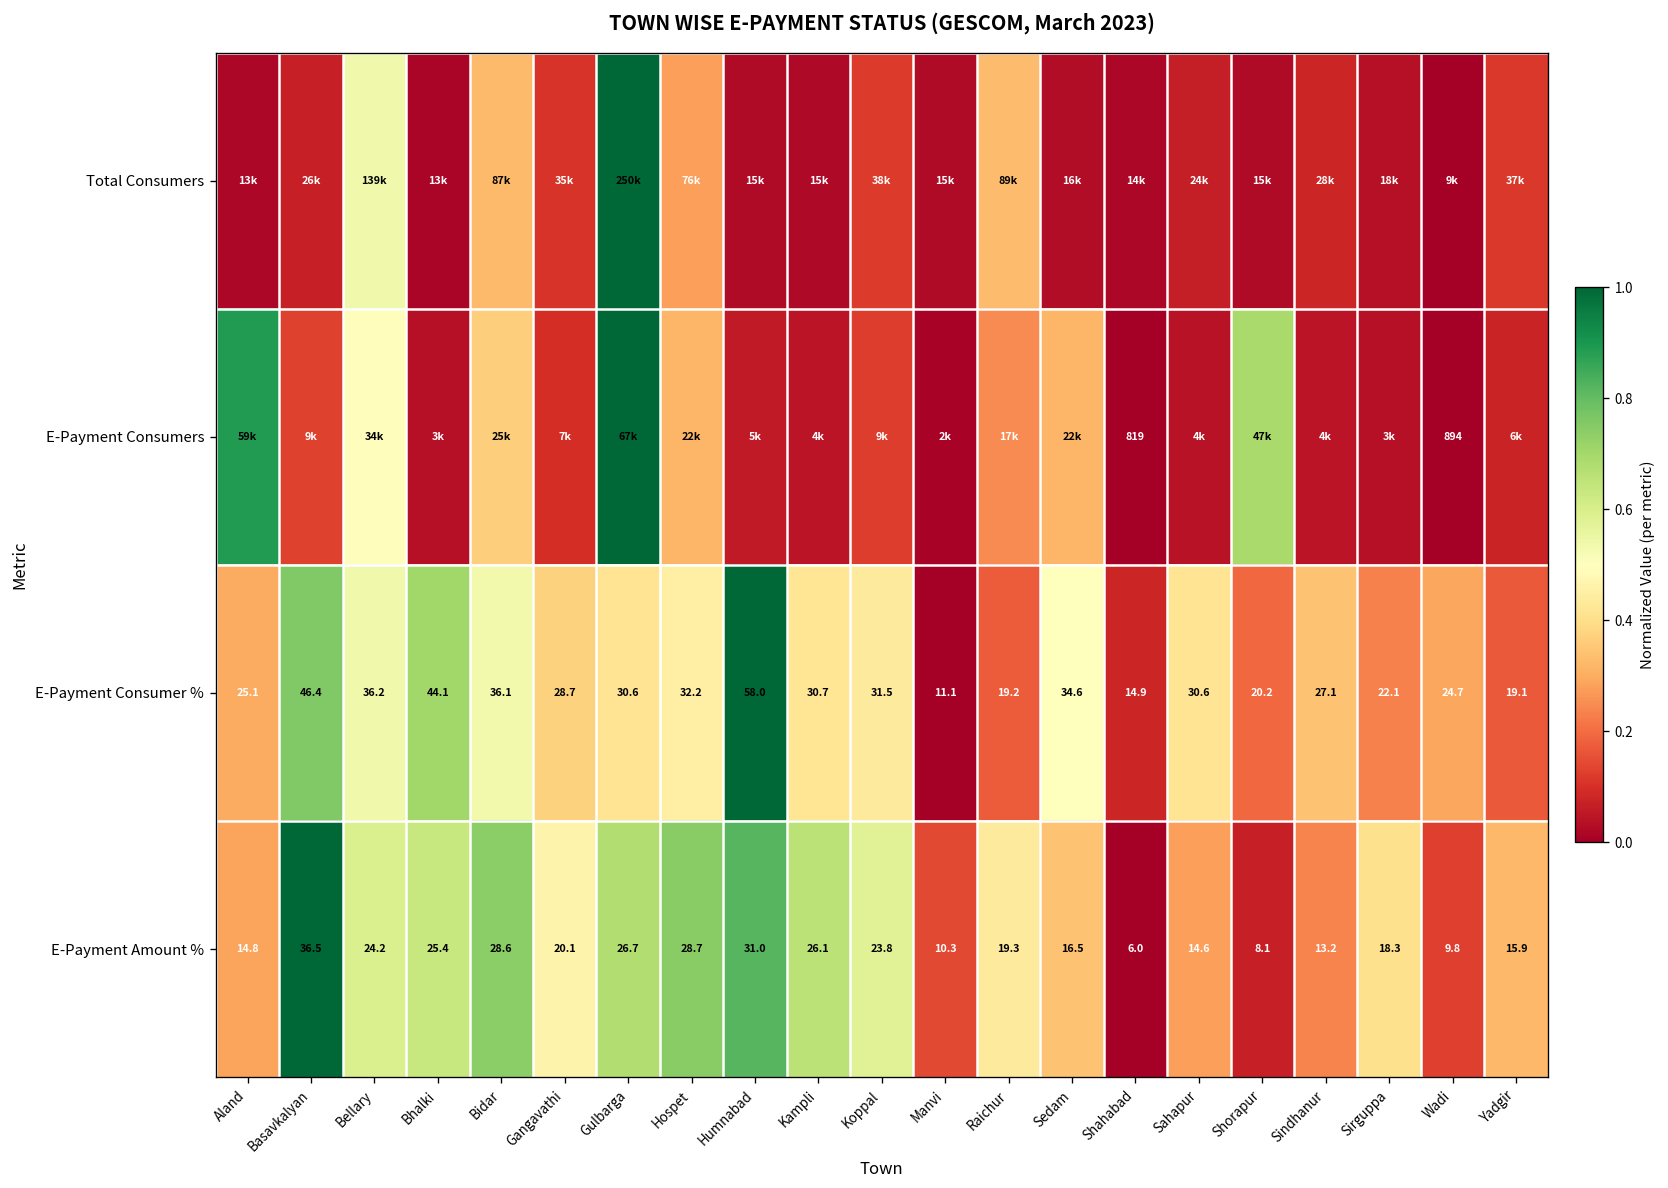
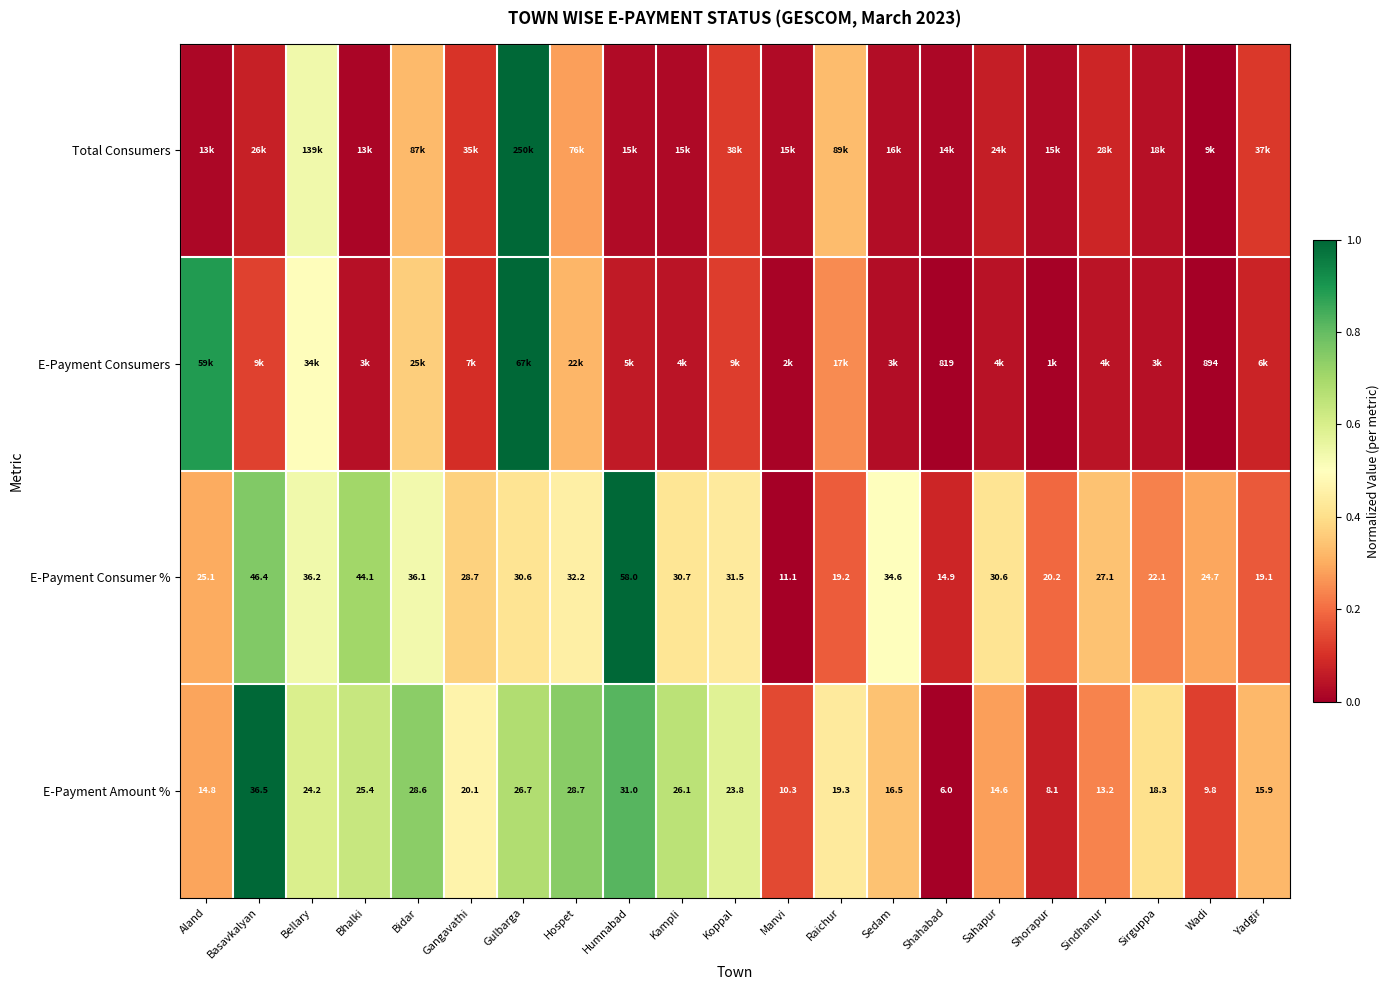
E-Payment Consumers, Sedam: 22k -> 3k
E-Payment Consumers, Shorapur: 47k -> 1k
